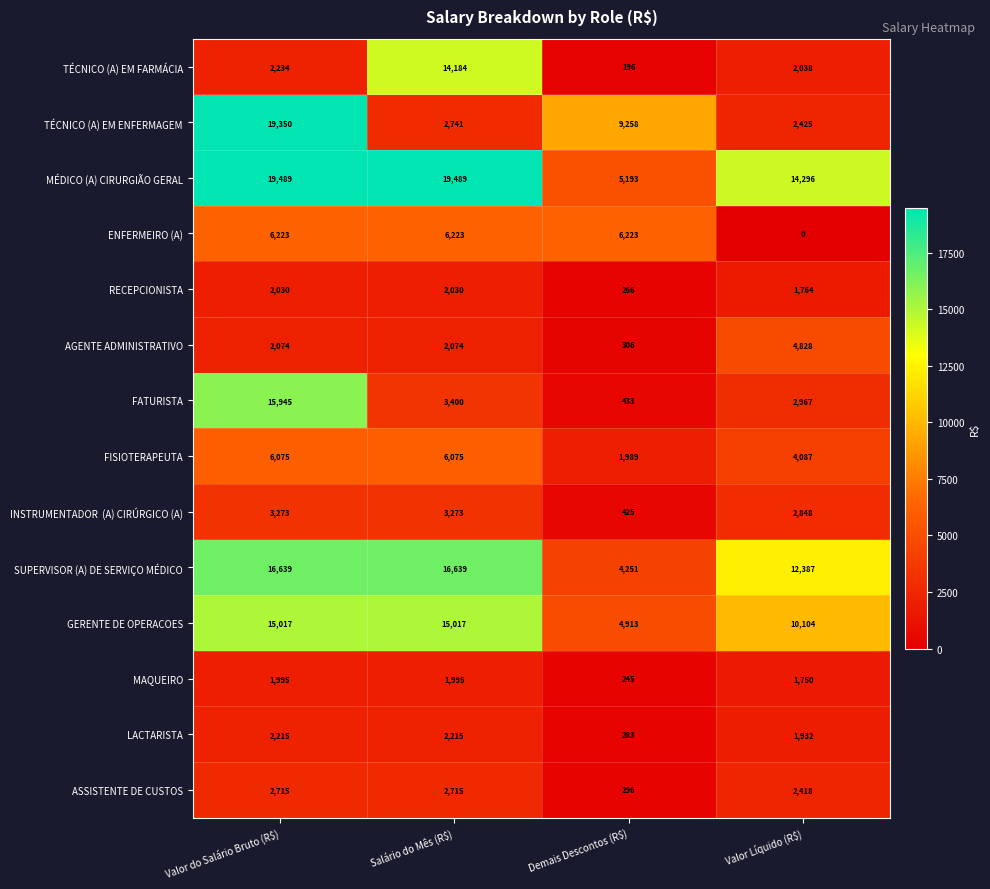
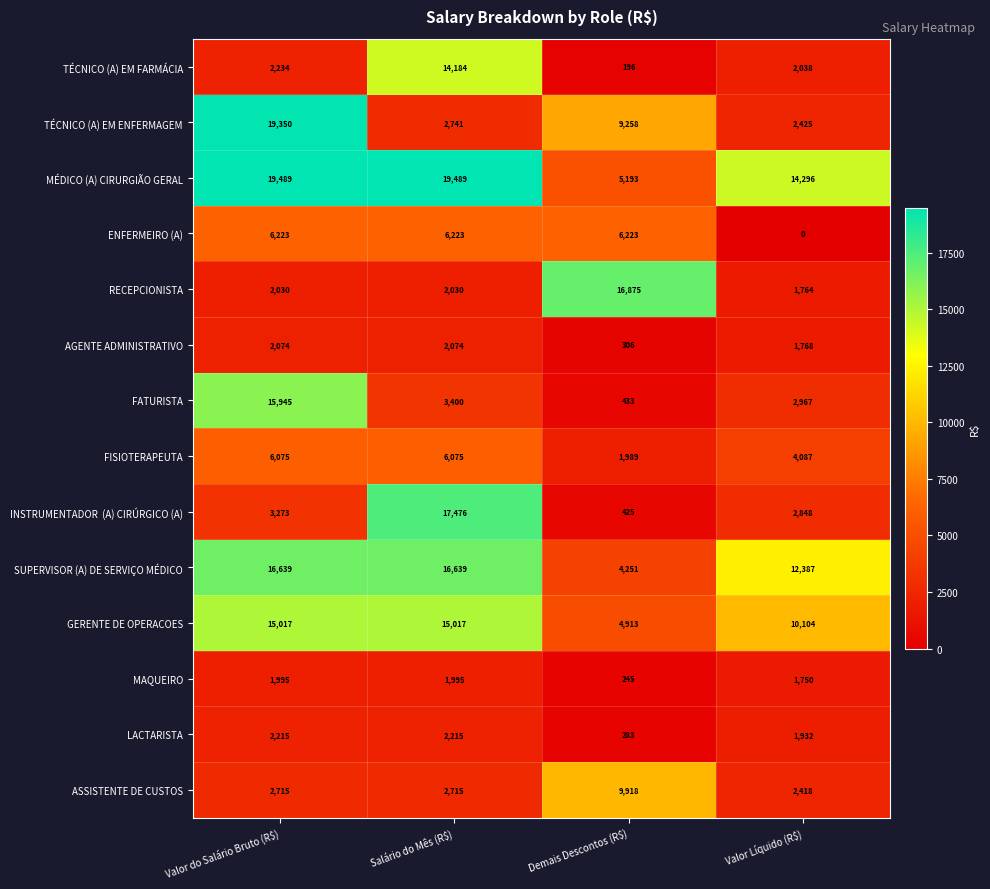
RECEPCIONISTA, Demais Descontos (R$): 266 -> 16,875
AGENTE ADMINISTRATIVO, Valor Líquido (R$): 4,828 -> 1,768
INSTRUMENTADOR (A) CIRÚRGICO (A), Salário do Mês (R$): 3,273 -> 17,476
ASSISTENTE DE CUSTOS, Demais Descontos (R$): 296 -> 9,918
